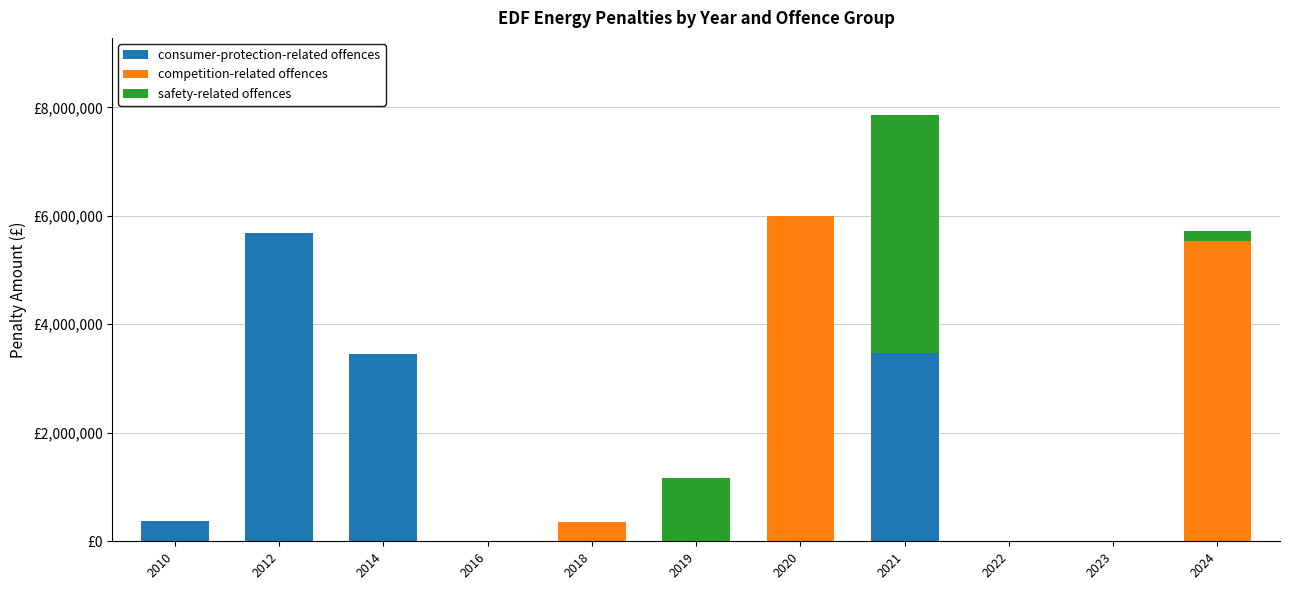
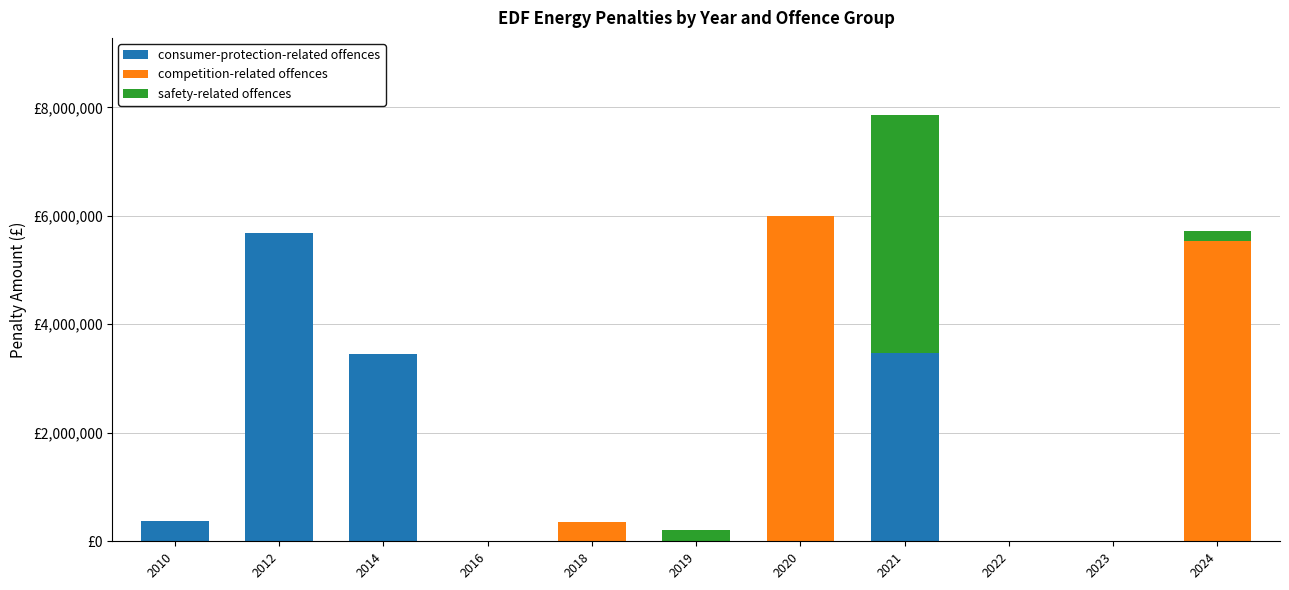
safety-related offences, 2019: £1,200,000 -> £200,000
